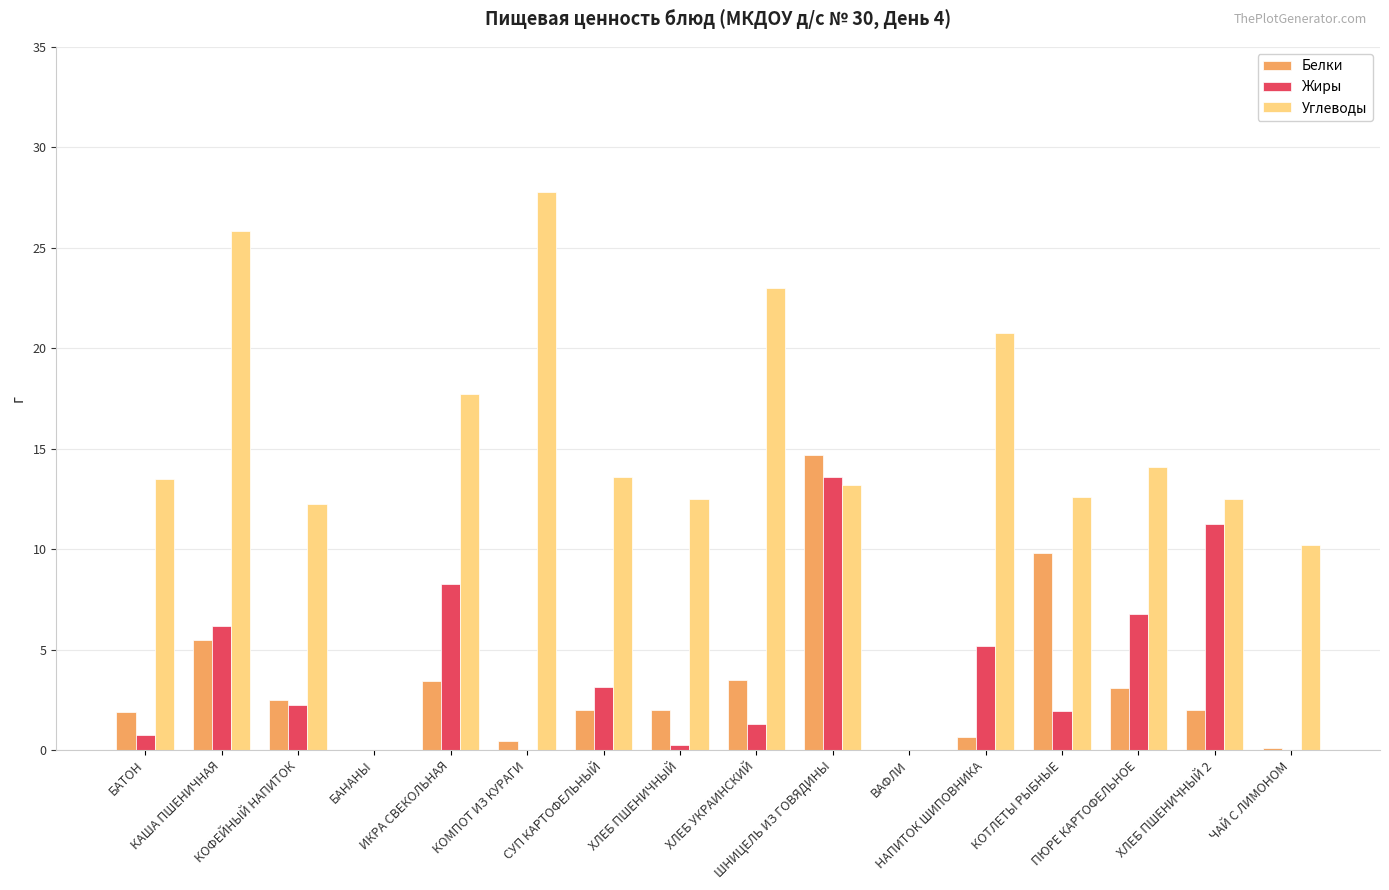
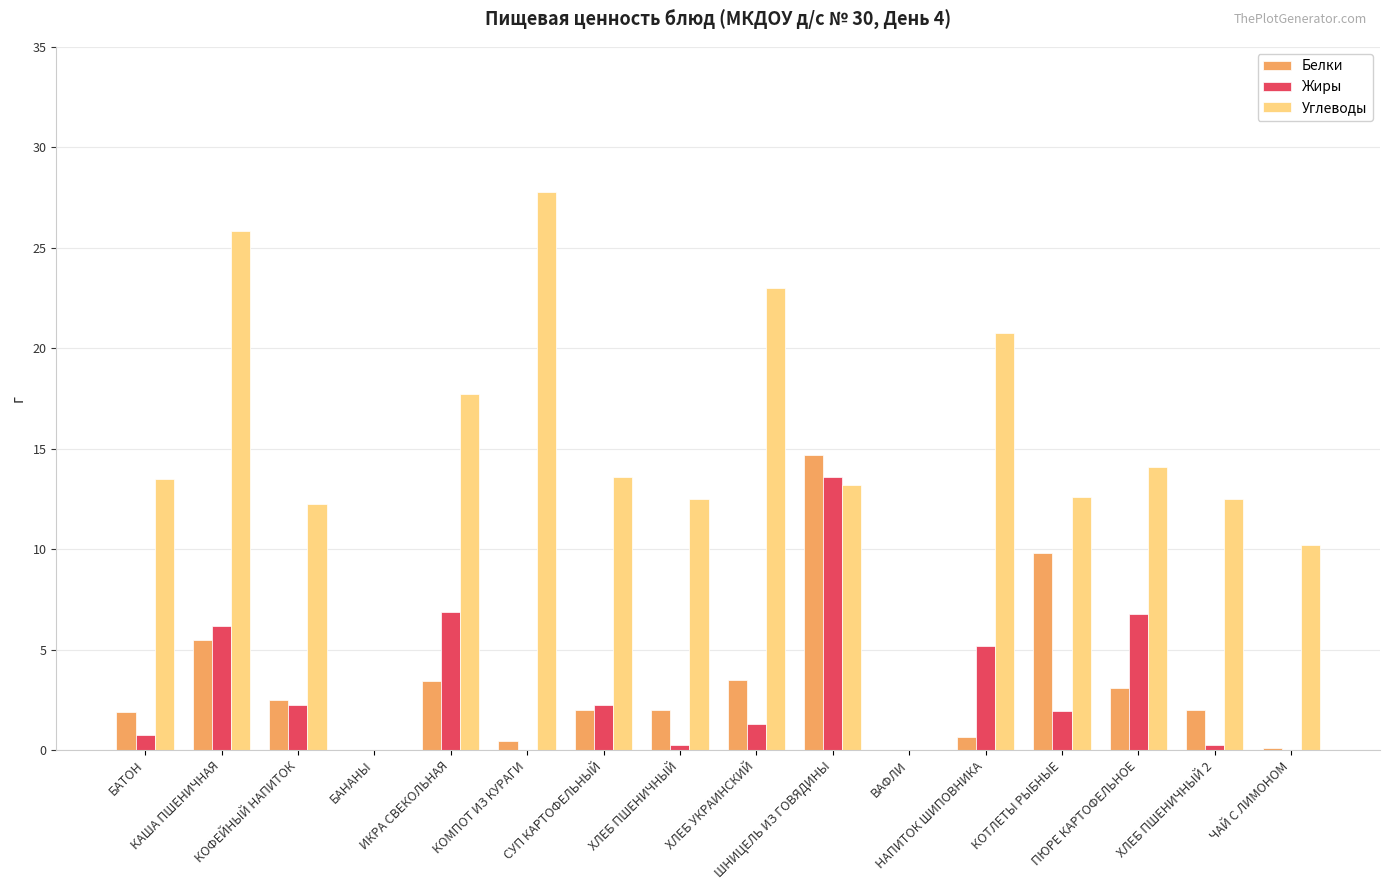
Жиры, ИКРА СВЕКОЛЬНАЯ: 8.3 -> 6.9
Жиры, СУП КАРТОФЕЛЬНЫЙ: 3.1 -> 2.2
Жиры, ХЛЕБ ПШЕНИЧНЫЙ 2: 11.3 -> 0.3
